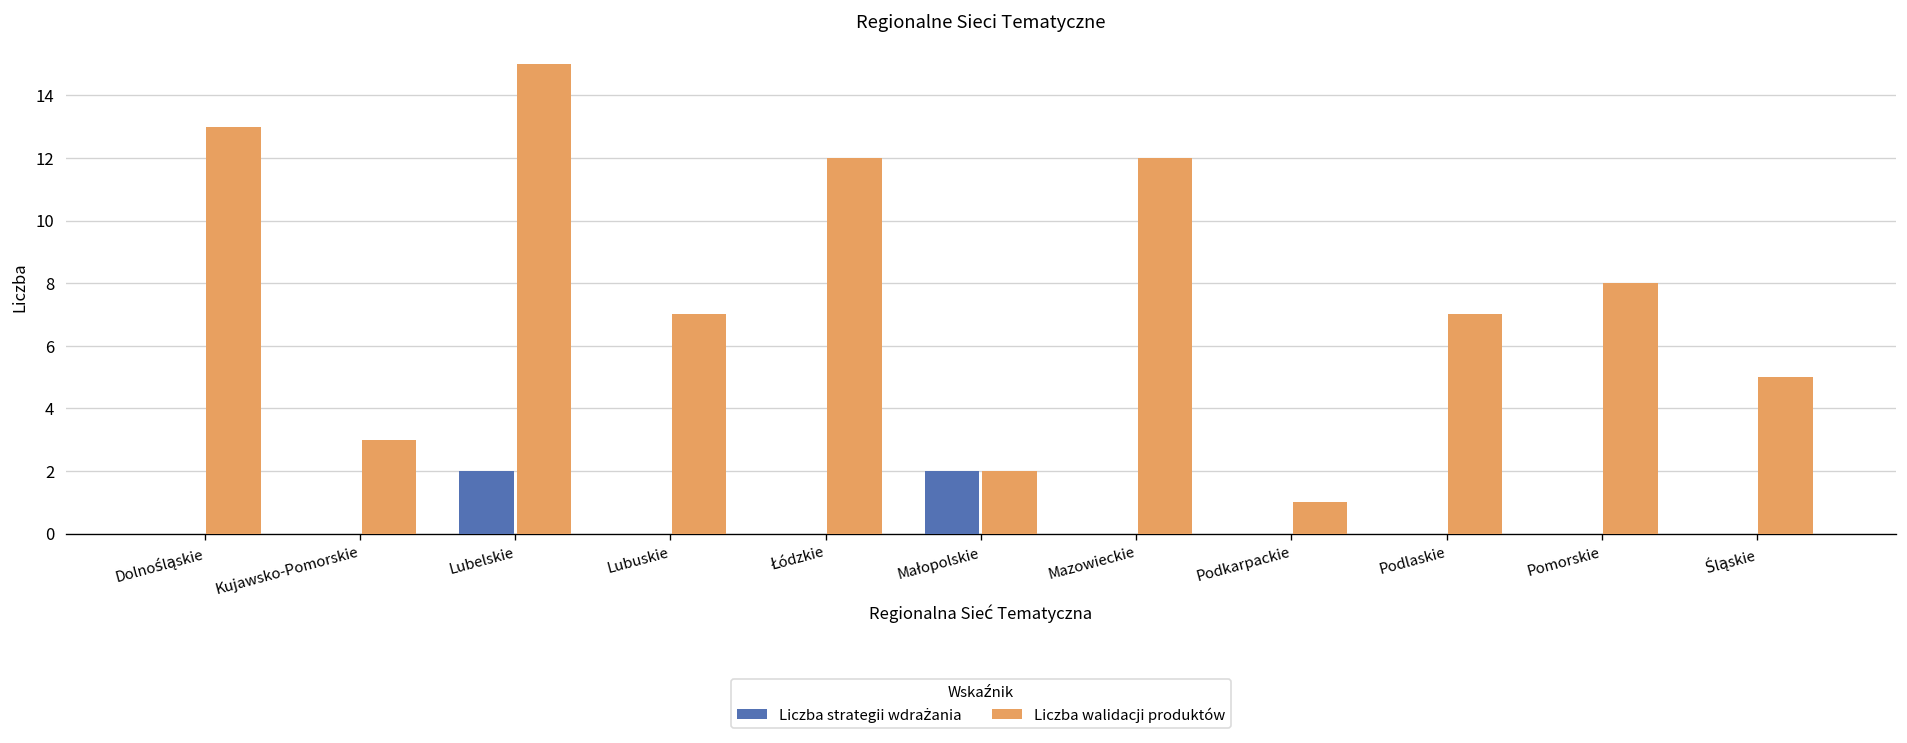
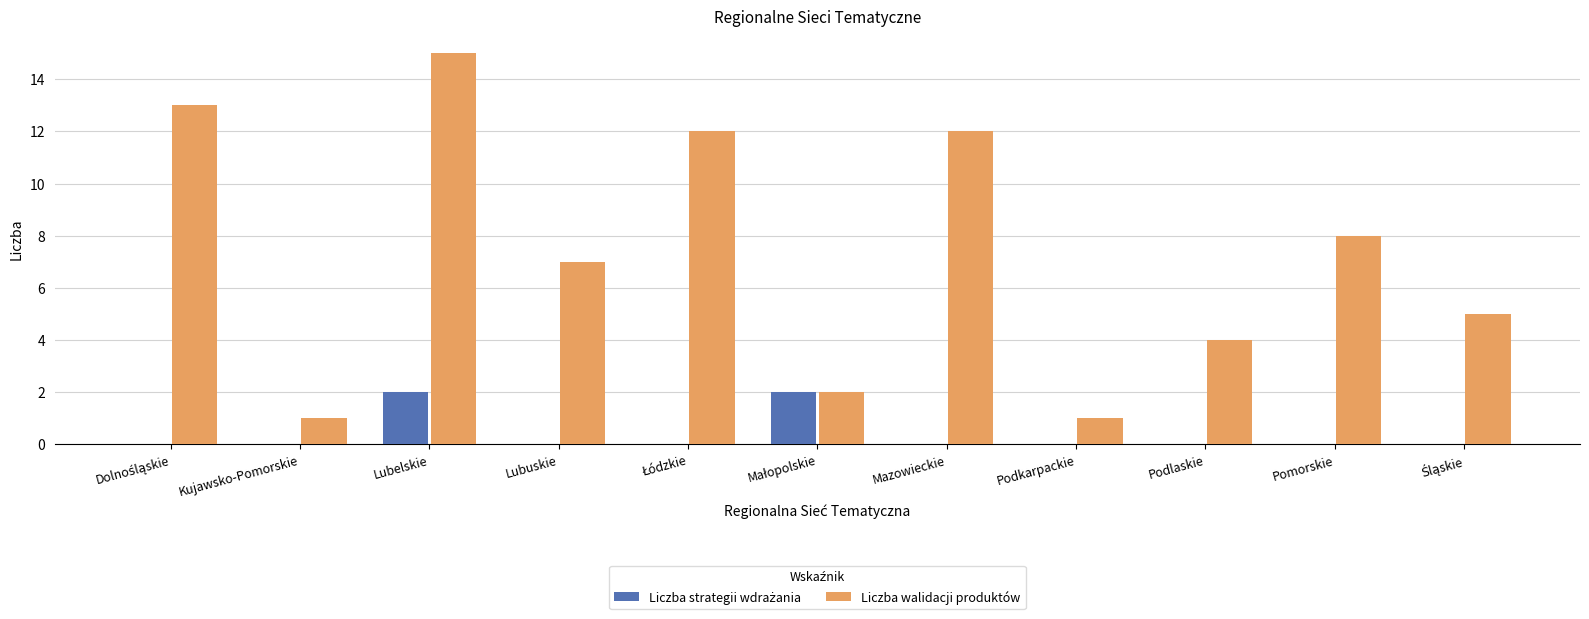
Liczba walidacji produktów, Kujawsko-Pomorskie: 3 -> 1
Liczba walidacji produktów, Podlaskie: 7 -> 4
